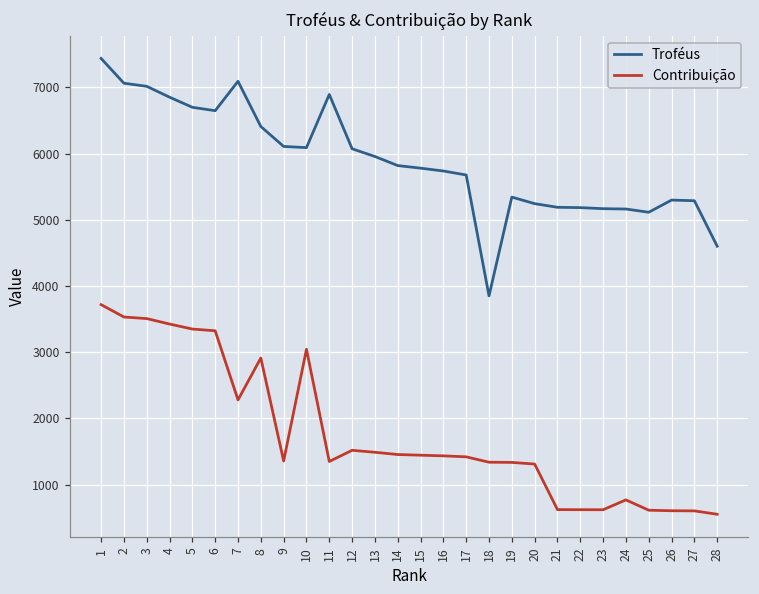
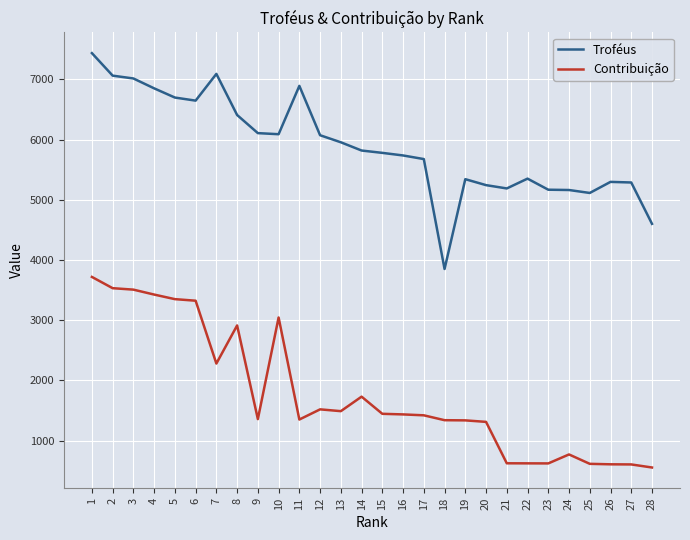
Contribuição, 14: 1500 -> 1700
Troféus, 22: 5200 -> 5400
